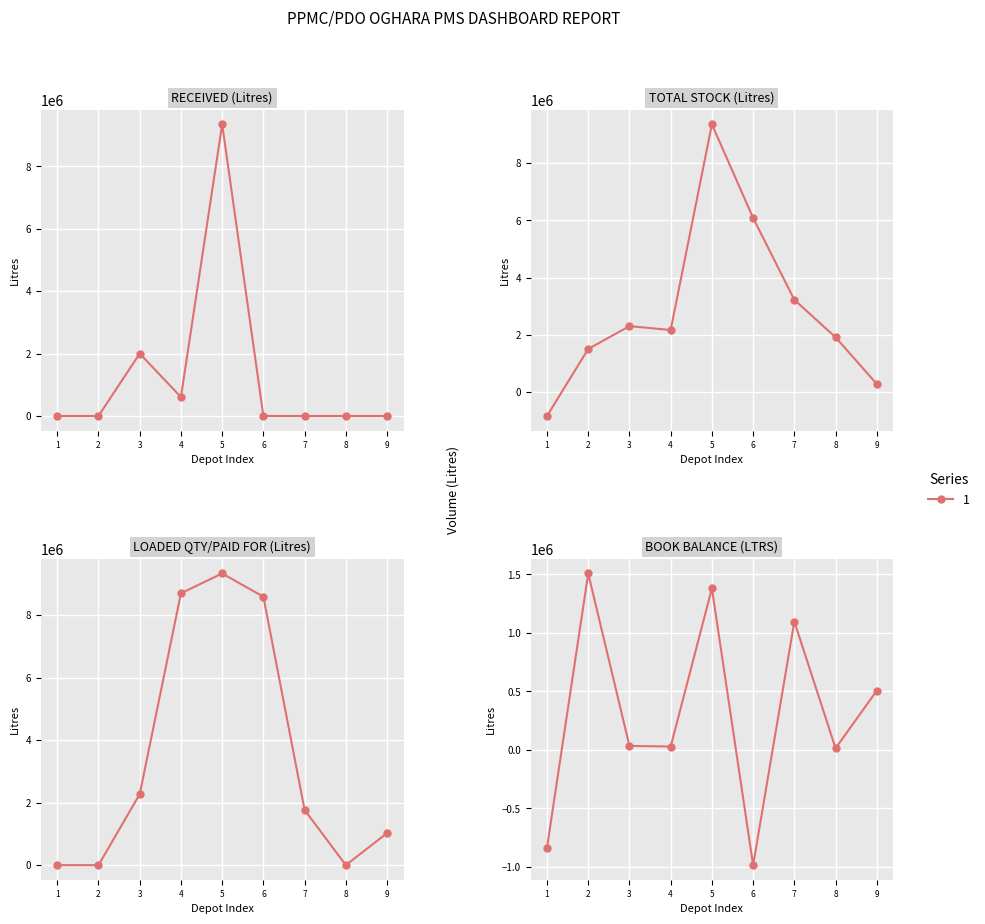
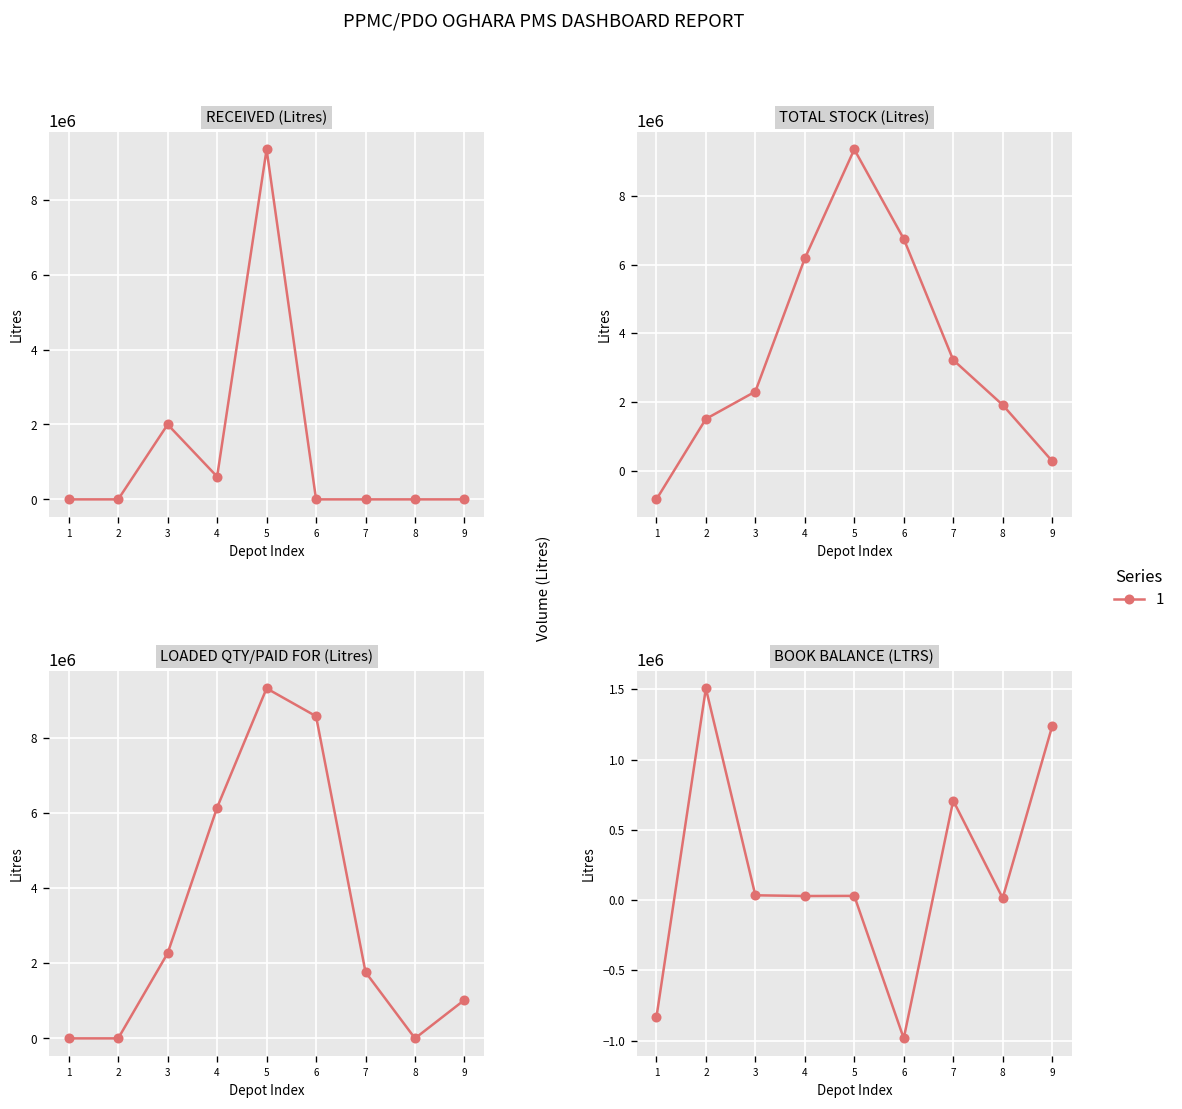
TOTAL STOCK (Litres), 4: 2200000 -> 6200000
TOTAL STOCK (Litres), 6: 6100000 -> 6800000
LOADED QTY/PAID FOR (Litres), 4: 8700000 -> 6200000
BOOK BALANCE (LTRS), 5: 1380000 -> 30000
BOOK BALANCE (LTRS), 7: 1100000 -> 710000
BOOK BALANCE (LTRS), 9: 510000 -> 1240000
